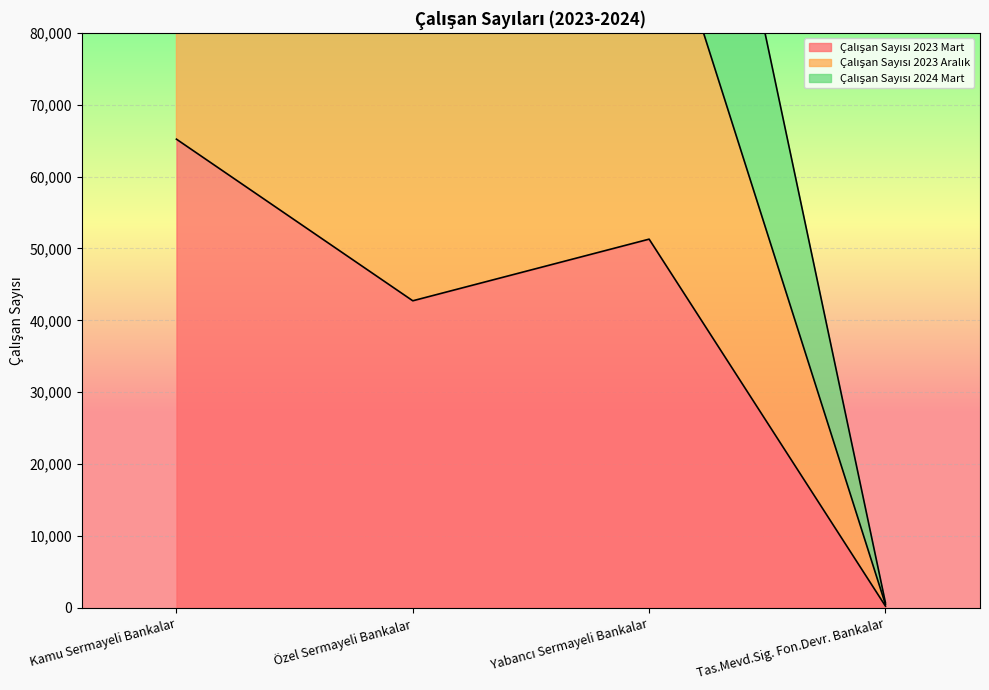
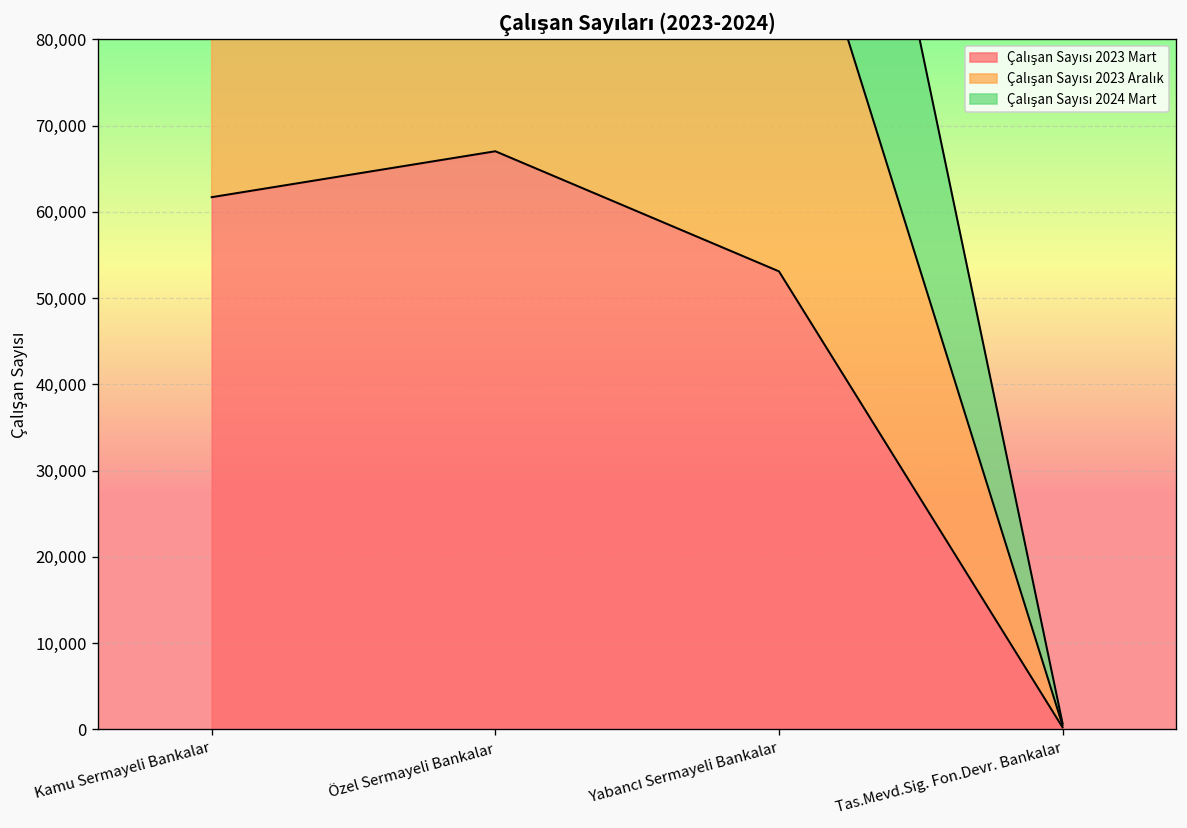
Çalışan Sayısı 2023 Mart, Kamu Sermayeli Bankalar: 65,000 -> 62,000
Çalışan Sayısı 2023 Mart, Özel Sermayeli Bankalar: 43,000 -> 67,000
Çalışan Sayısı 2023 Mart, Yabancı Sermayeli Bankalar: 51,000 -> 53,000
